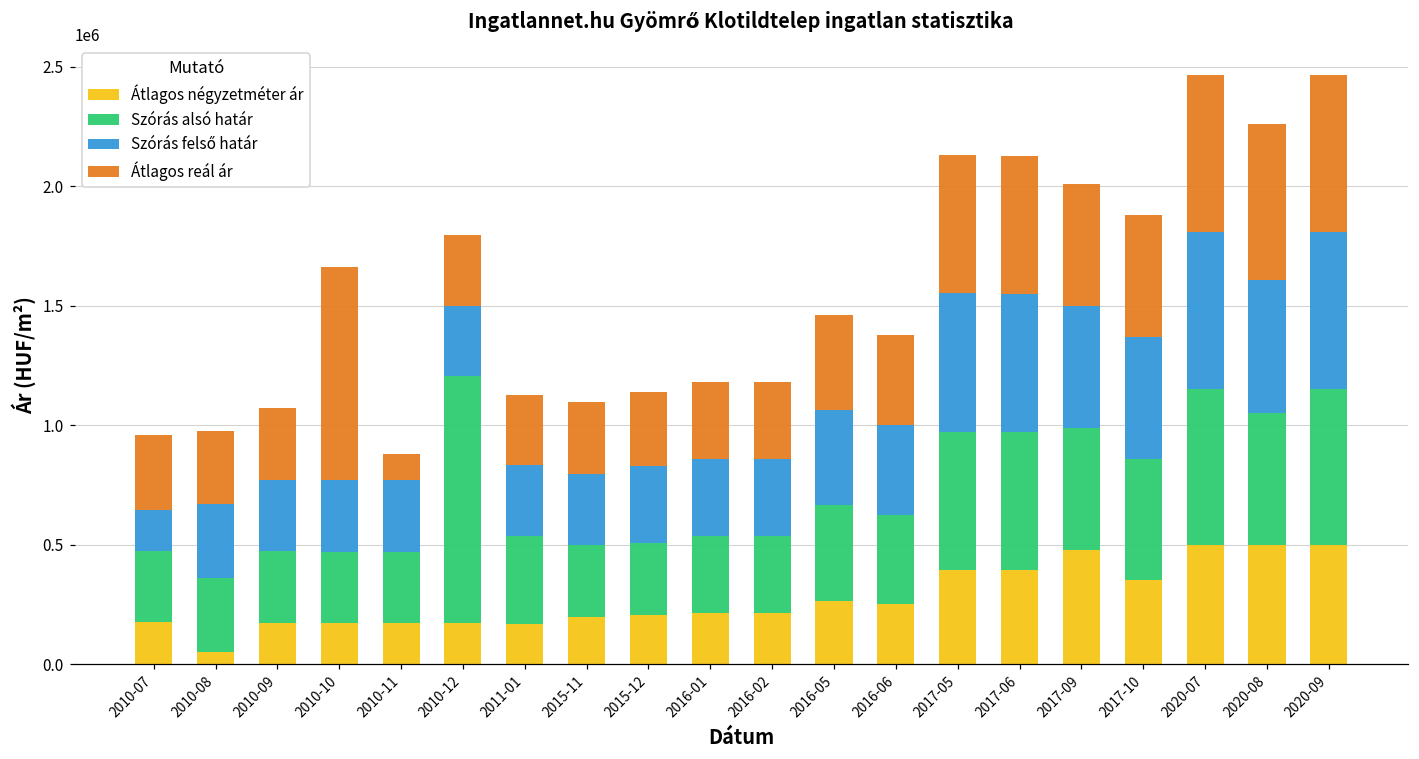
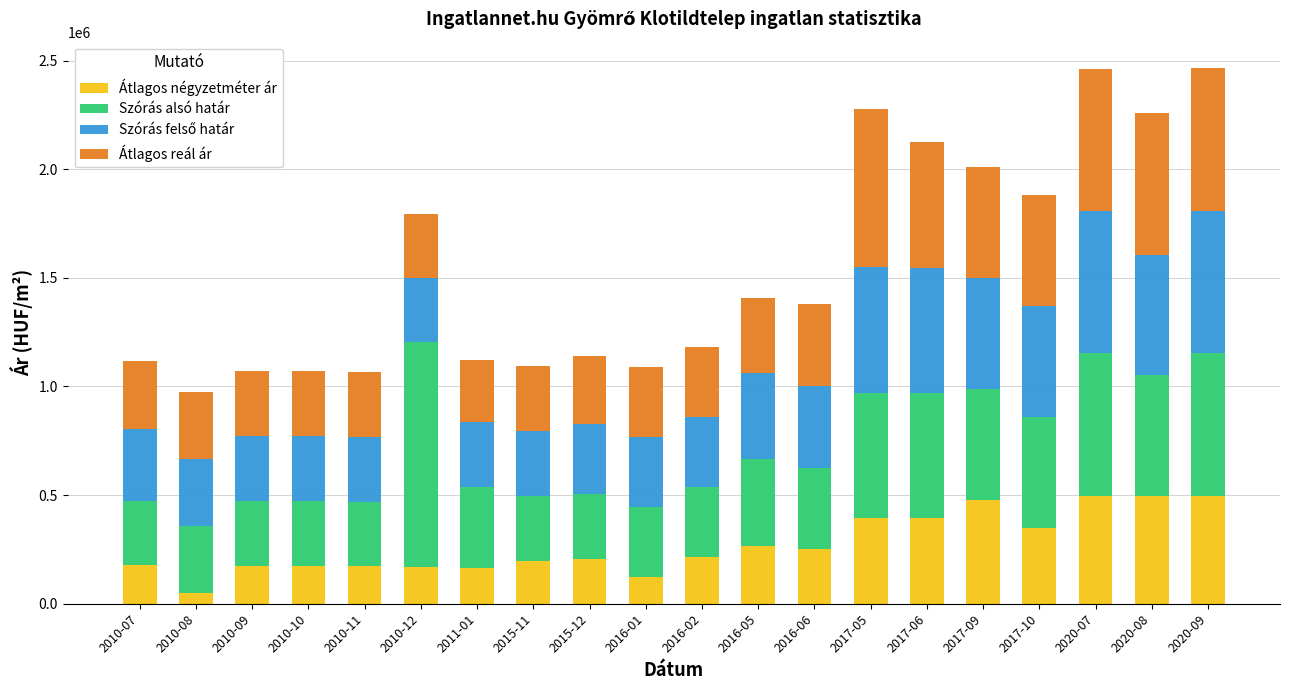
Szórás felső határ, 2010-07: 170000 -> 330000
Átlagos reál ár, 2010-10: 890000 -> 300000
Átlagos reál ár, 2010-11: 110000 -> 300000
Átlagos négyzetméter ár, 2016-01: 210000 -> 120000
Átlagos reál ár, 2016-05: 400000 -> 340000
Átlagos reál ár, 2017-05: 580000 -> 730000
